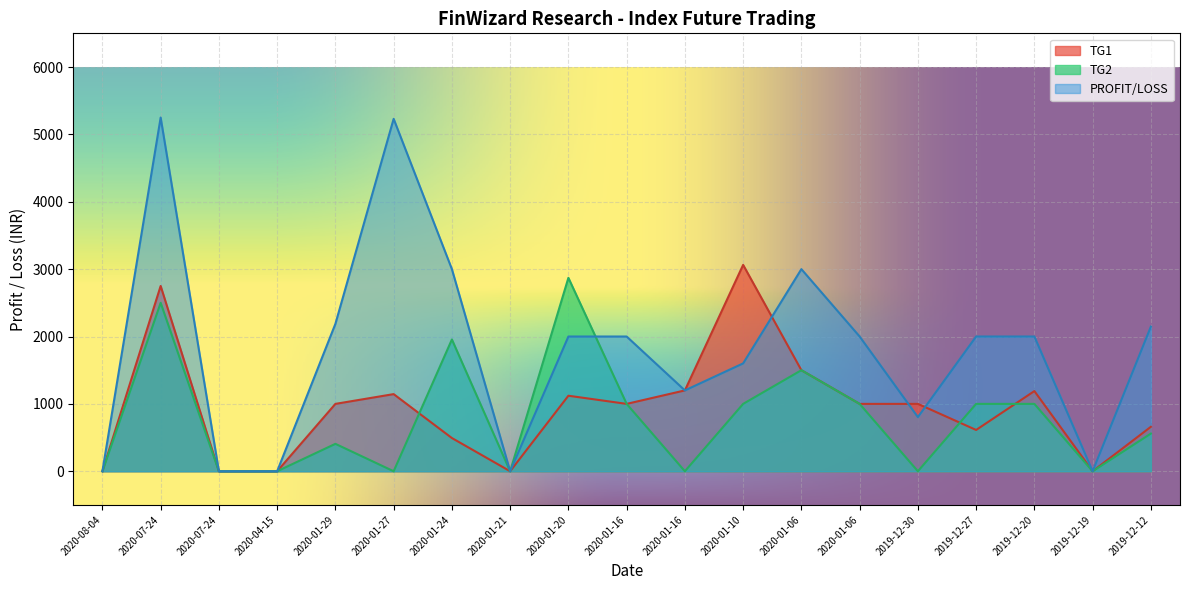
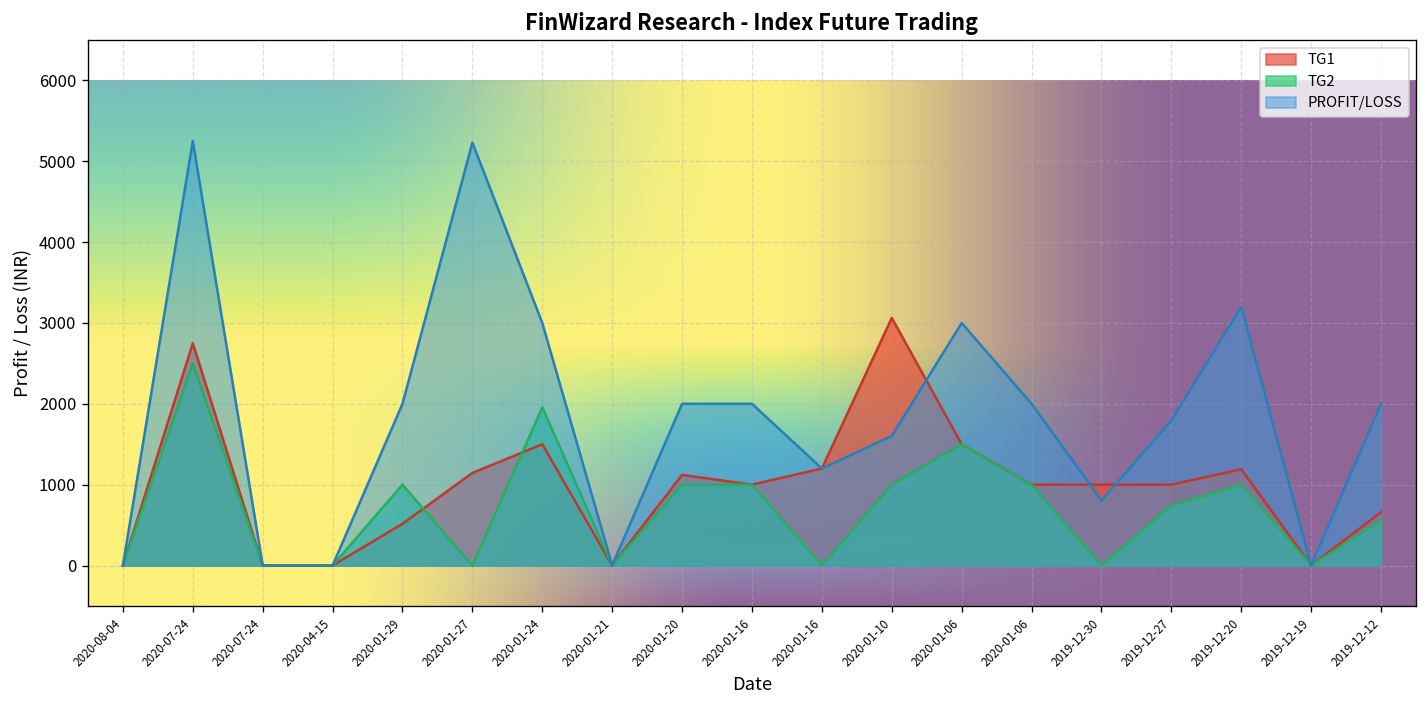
TG1, 2020-01-29: 1000 -> 500
TG2, 2020-01-29: 400 -> 1000
PROFIT/LOSS, 2020-01-29: 2200 -> 2000
TG1, 2020-01-24: 500 -> 1500
TG2, 2020-01-20: 2900 -> 1000
TG1, 2019-12-27: 600 -> 1000
TG2, 2019-12-27: 1000 -> 700
PROFIT/LOSS, 2019-12-27: 2000 -> 1800
PROFIT/LOSS, 2019-12-20: 2000 -> 3200
PROFIT/LOSS, 2019-12-12: 2100 -> 2000
